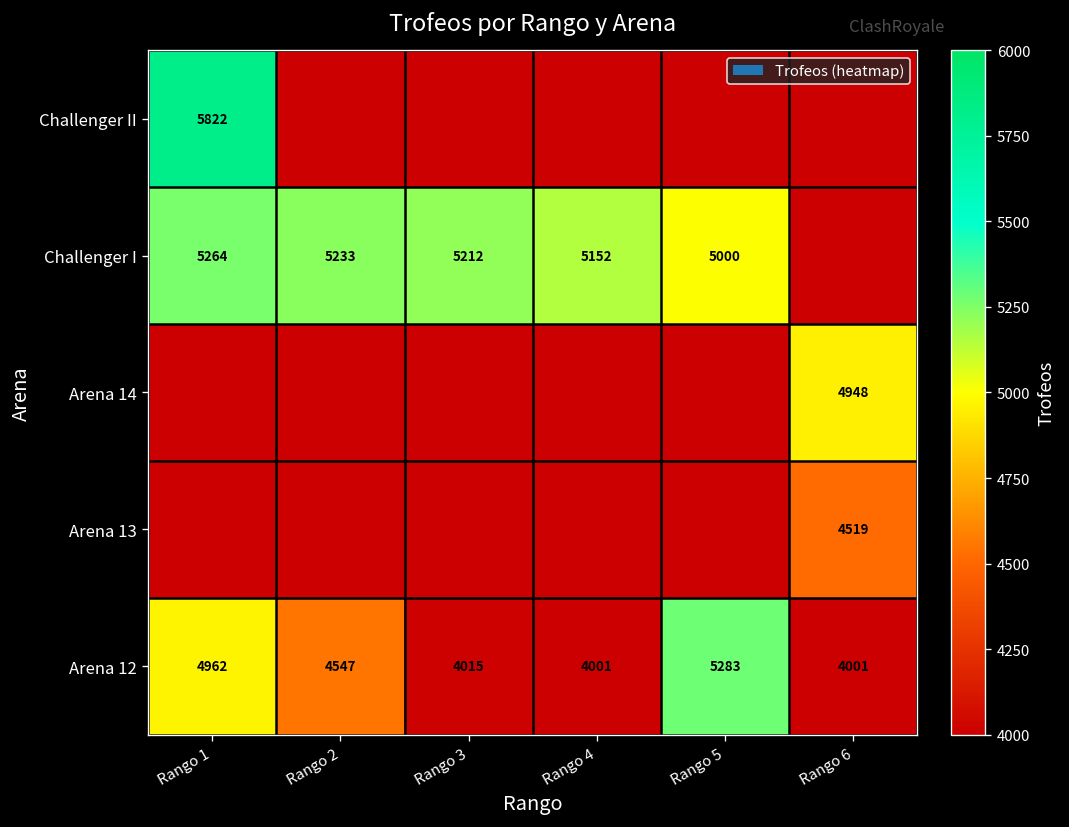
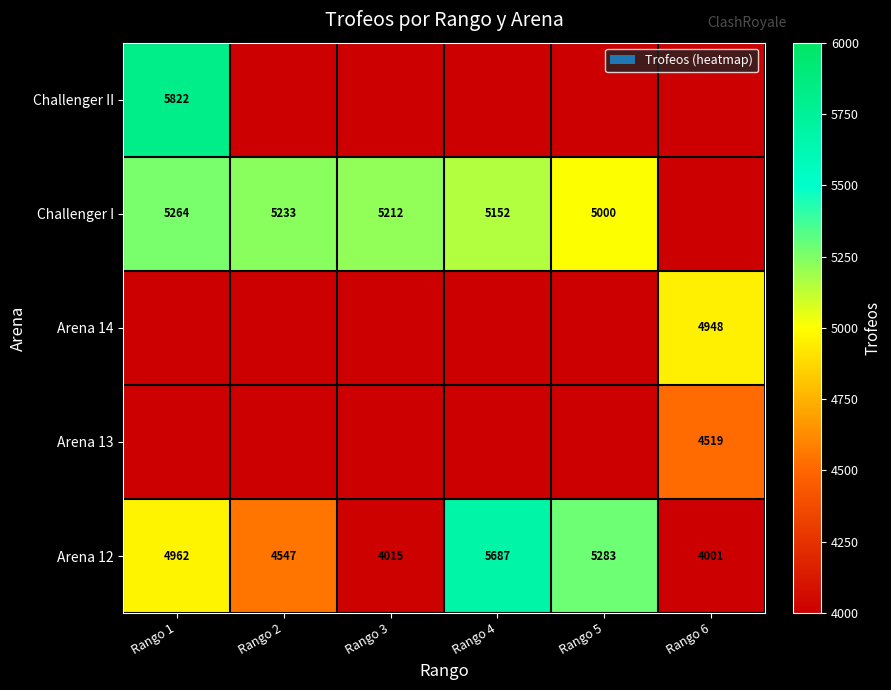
Arena 12, Rango 4: 4001 -> 5687
